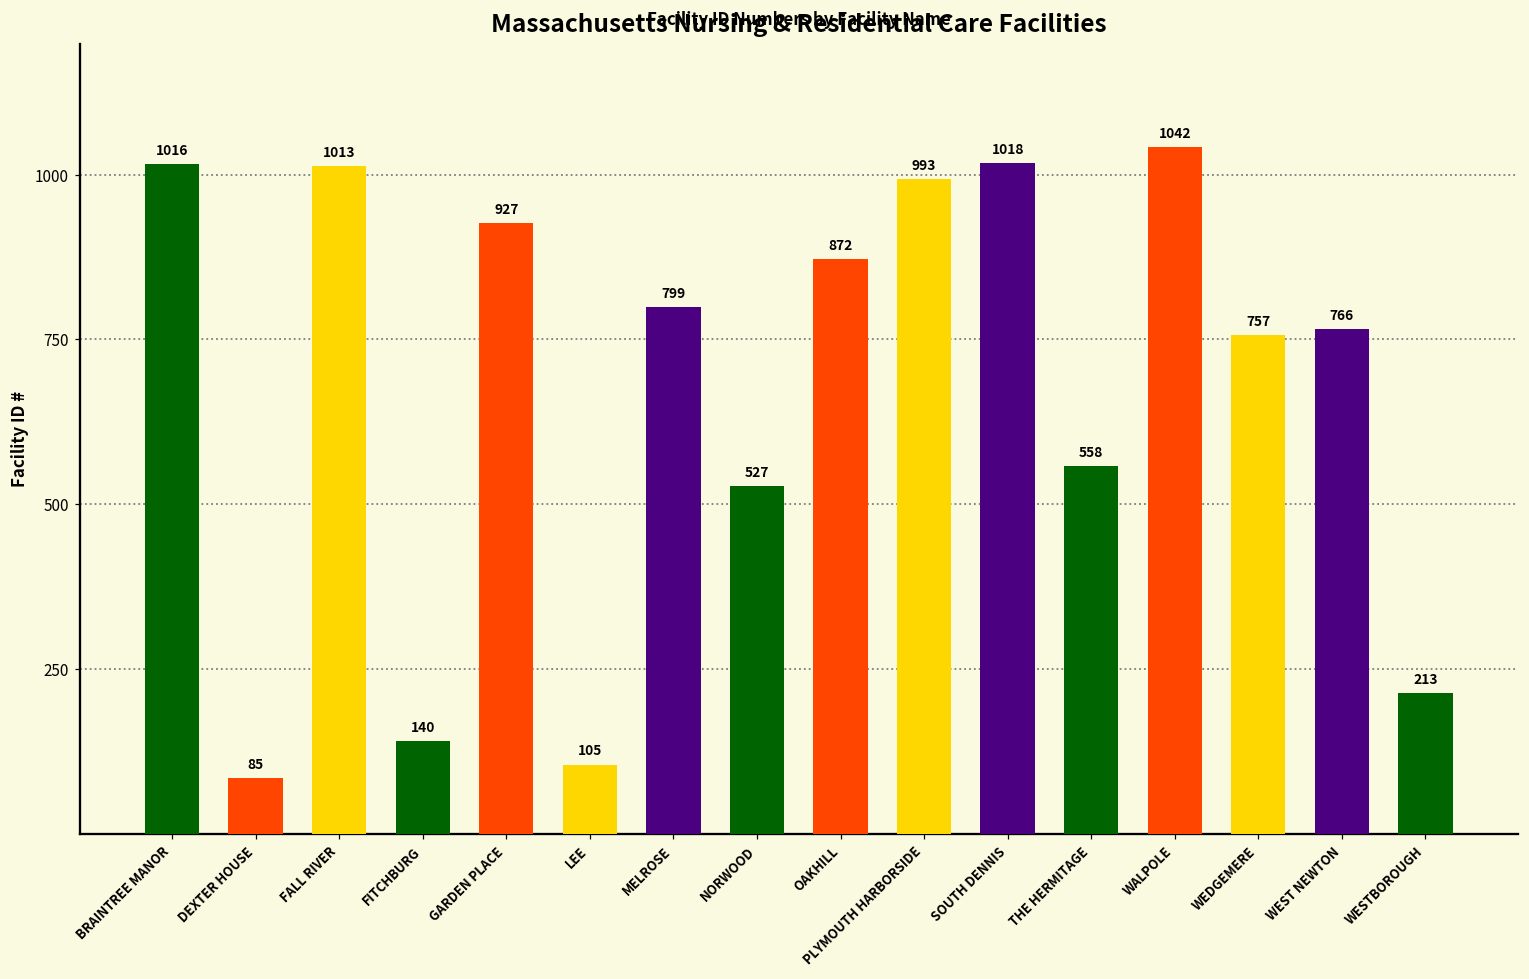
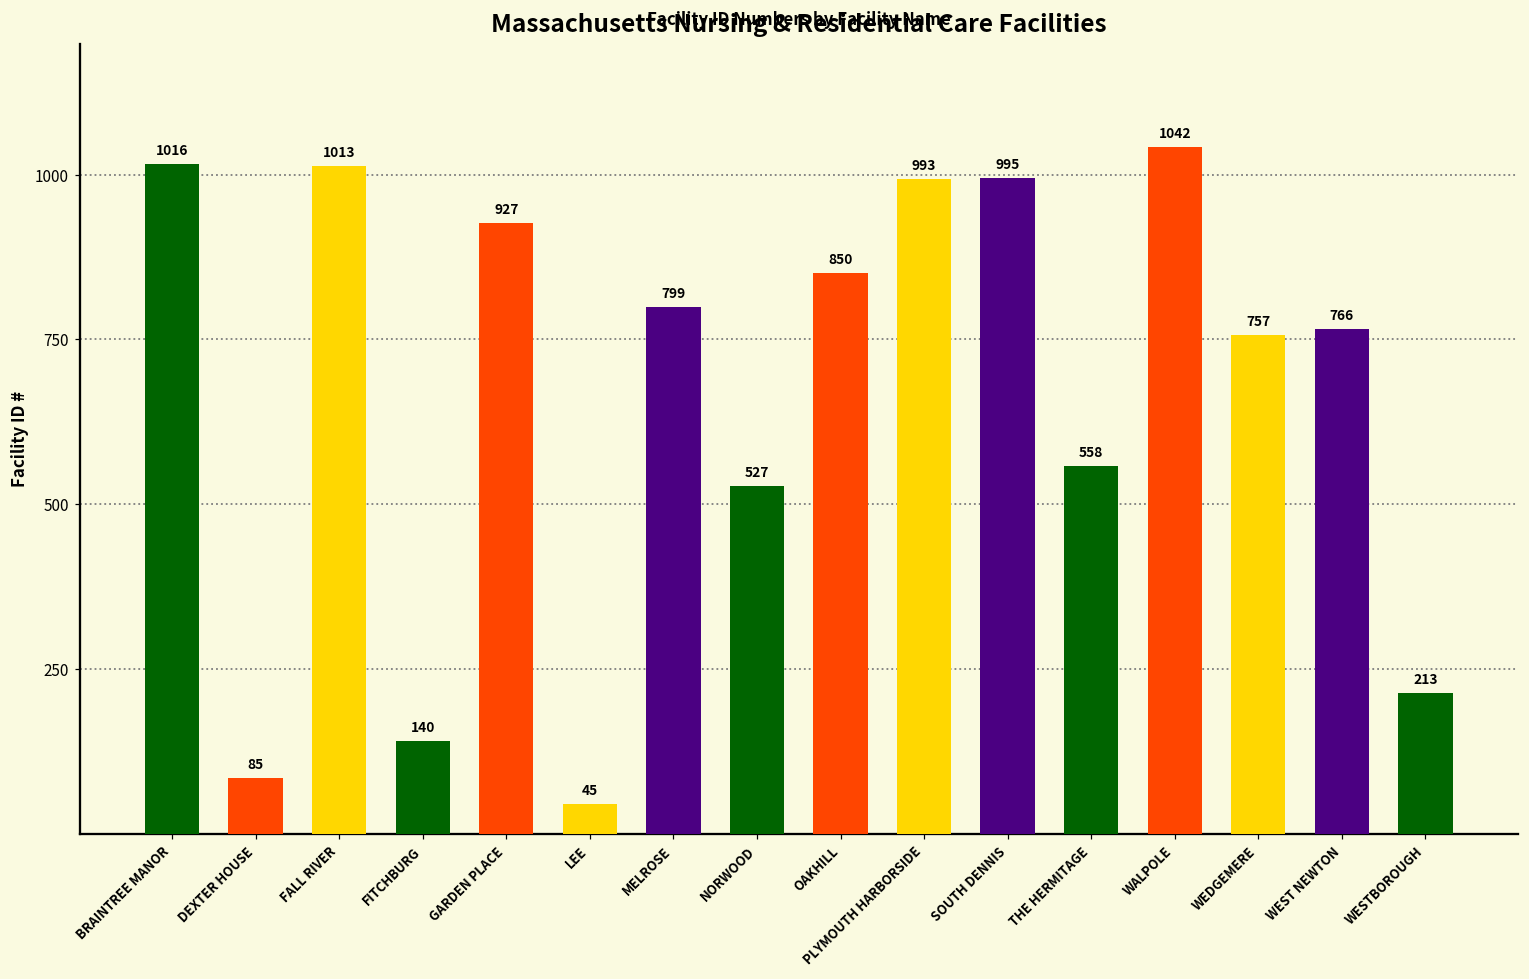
LEE: 105 -> 45
OAKHILL: 872 -> 850
SOUTH DENNIS: 1018 -> 995
